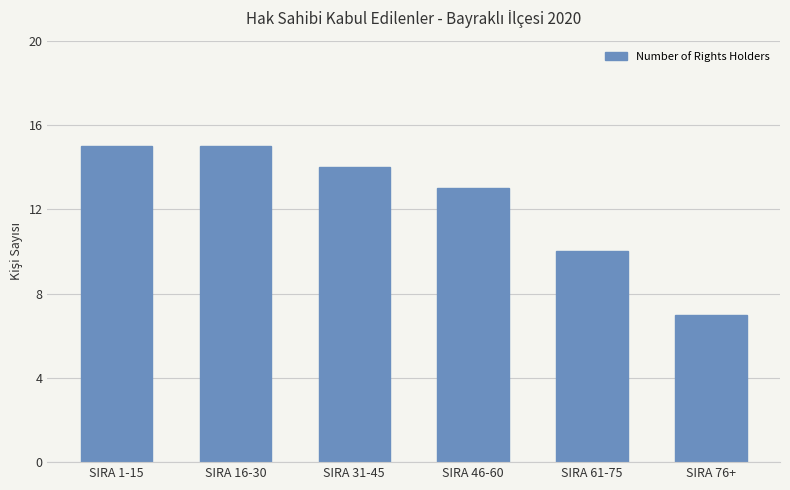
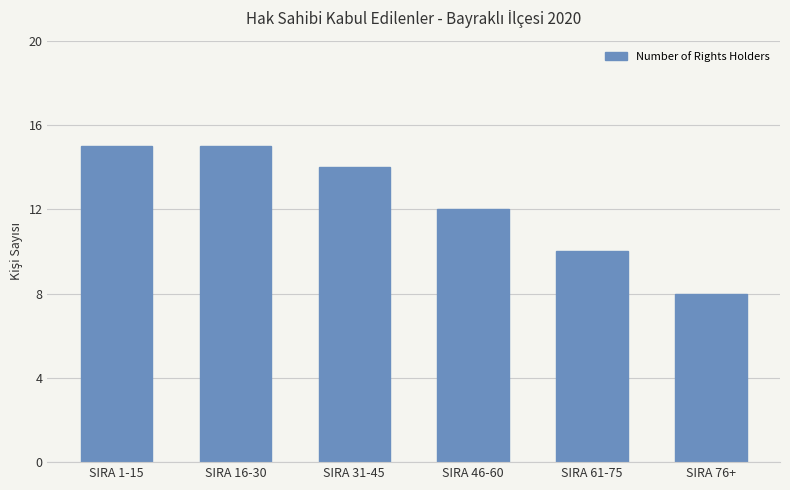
SIRA 46-60: 13 -> 12
SIRA 76+: 7 -> 8
